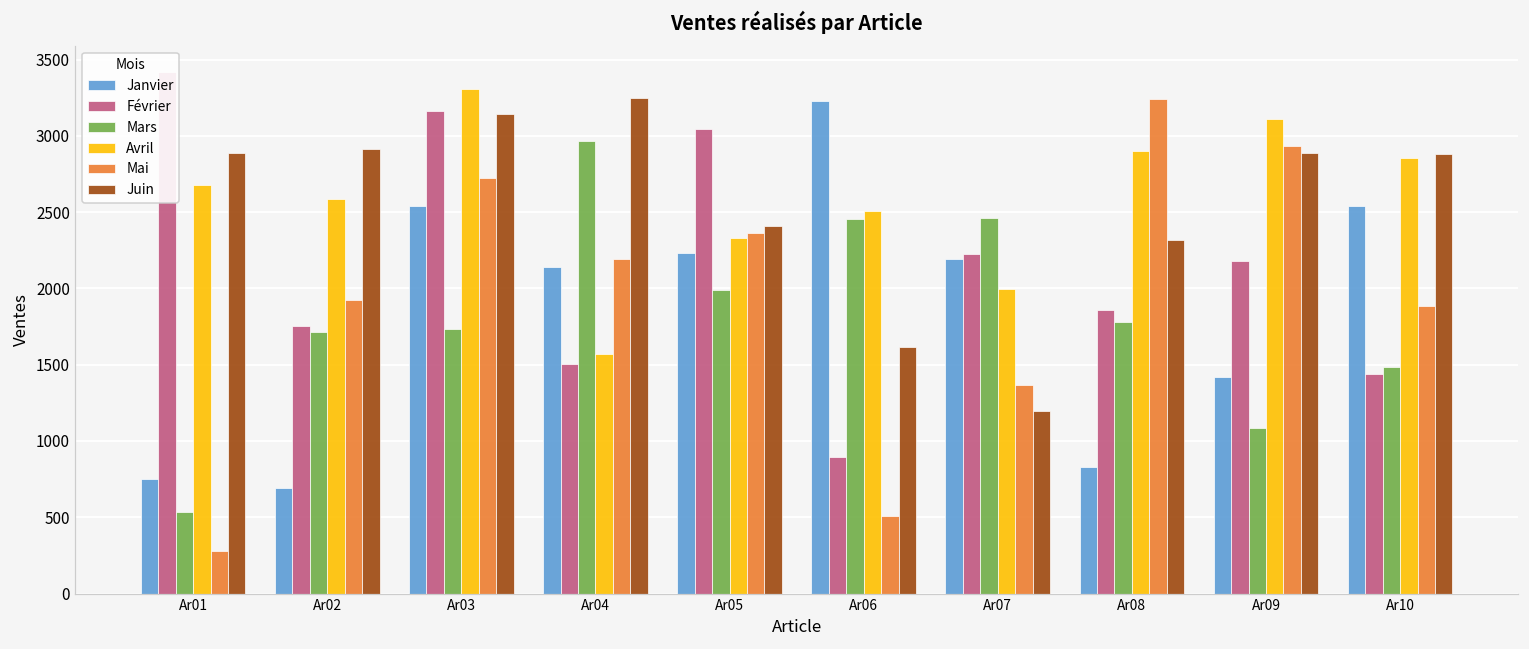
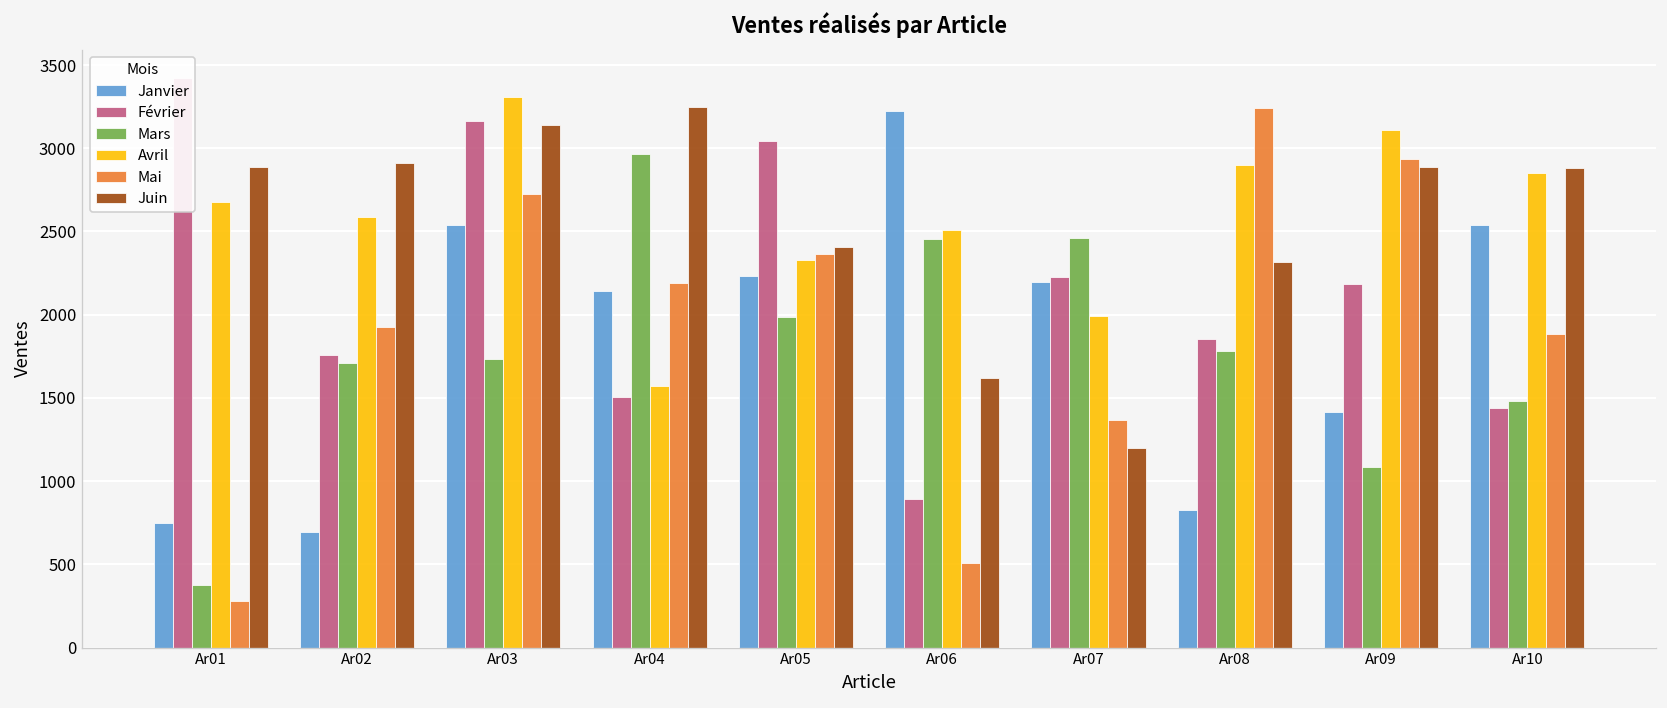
Mars, Ar01: 540 -> 370
